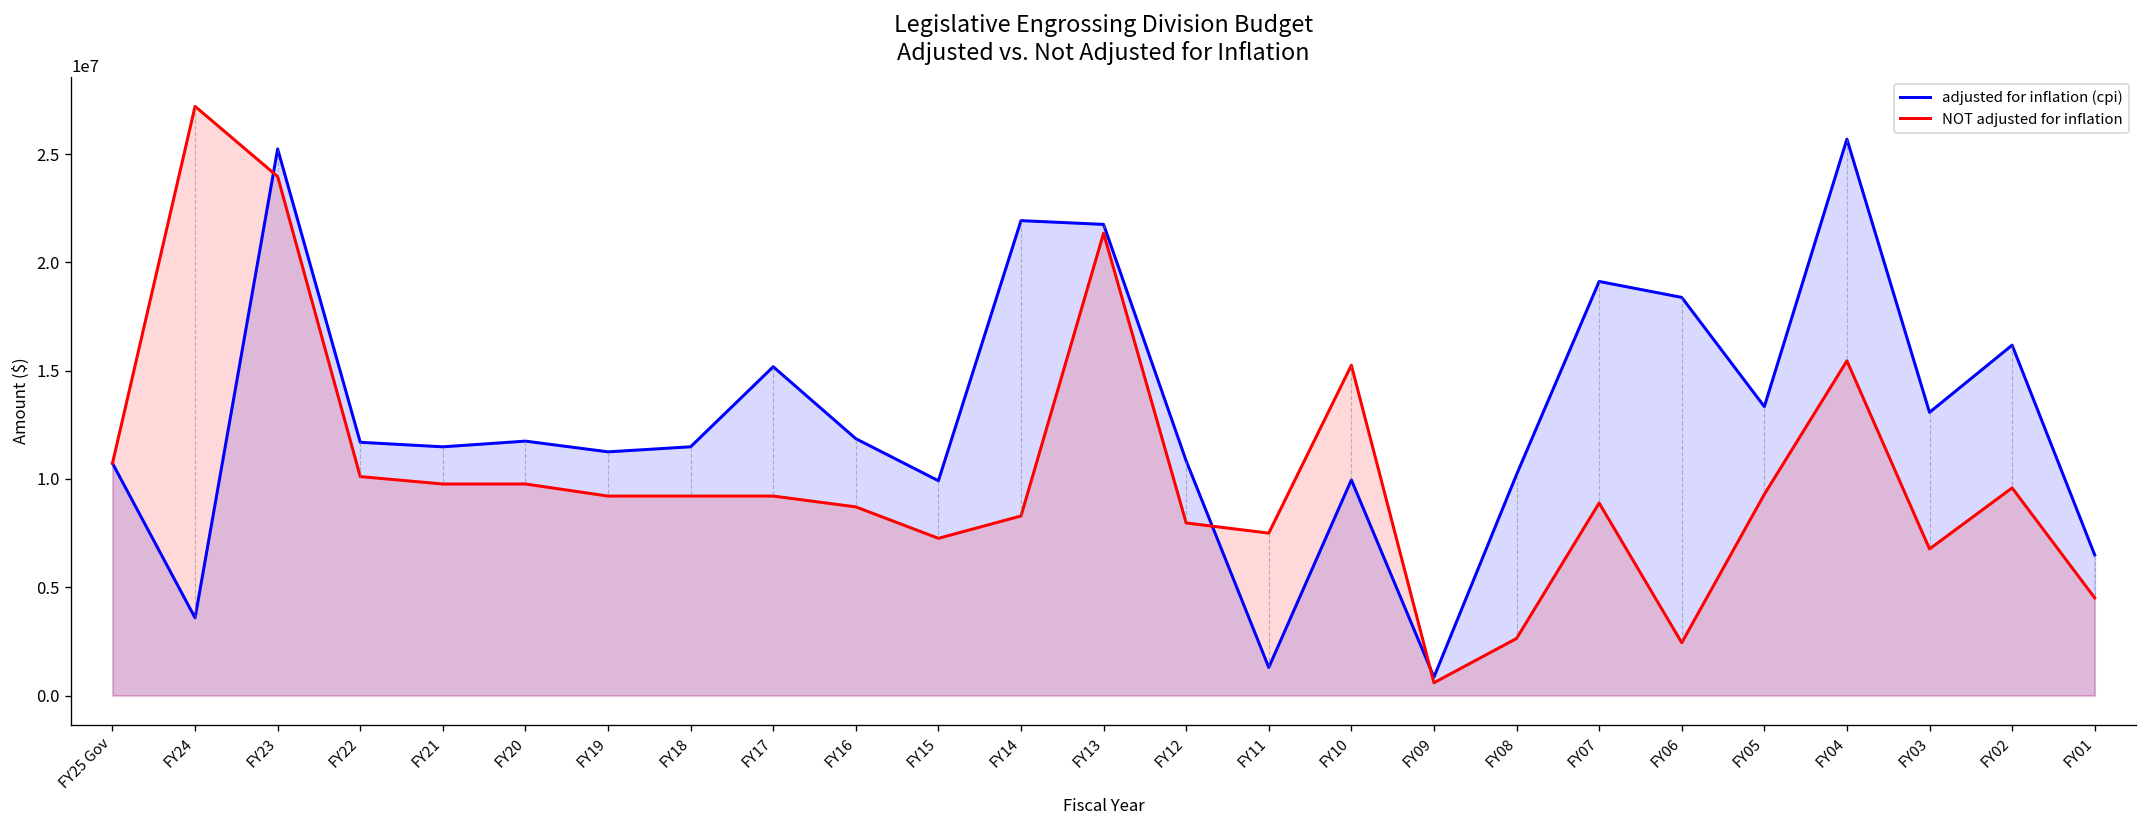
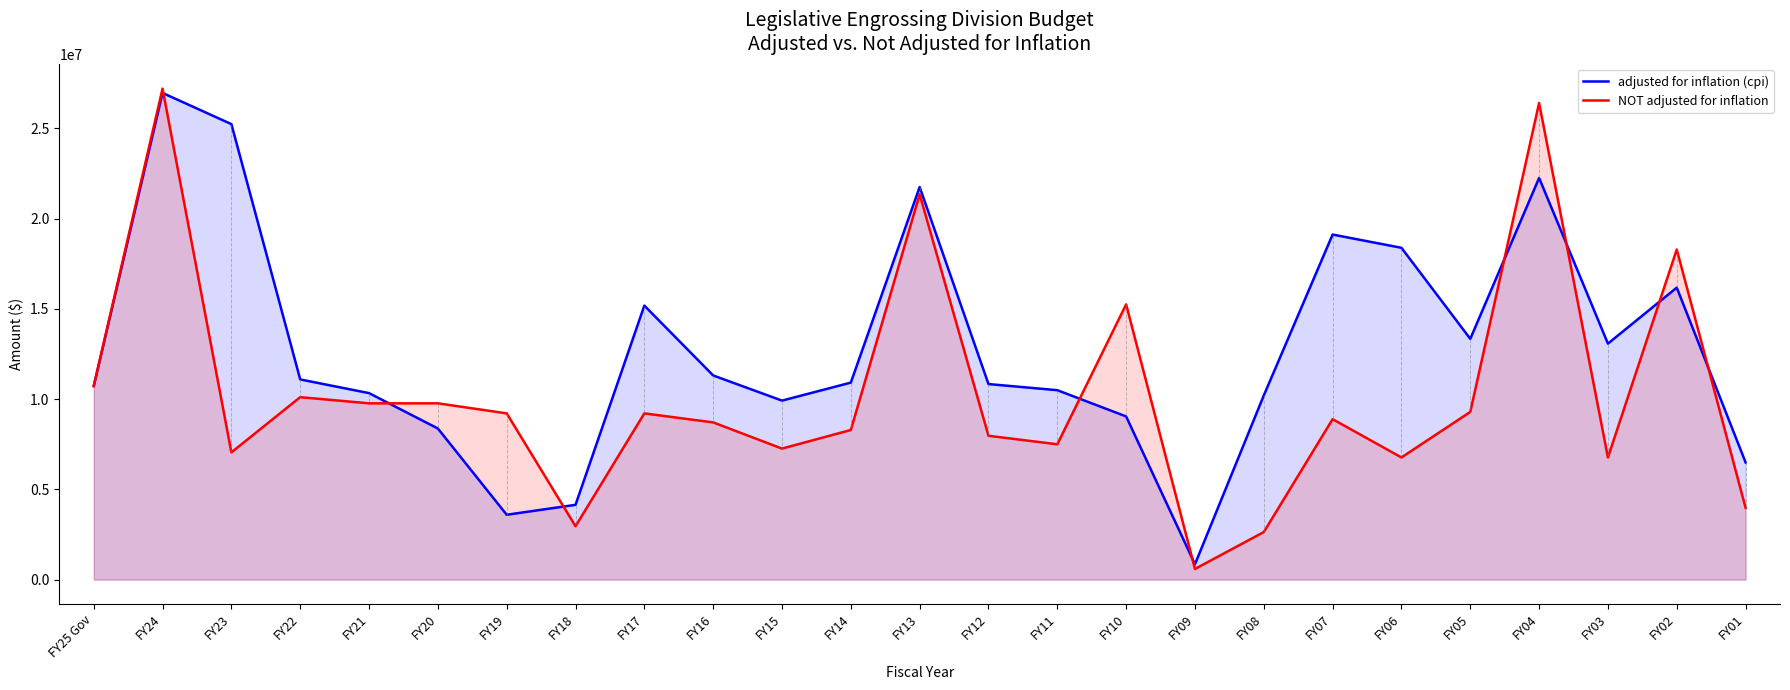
adjusted for inflation (cpi), FY24: 3600000 -> 27000000
NOT adjusted for inflation, FY23: 24000000 -> 7000000
adjusted for inflation (cpi), FY22: 11700000 -> 11100000
adjusted for inflation (cpi), FY21: 11500000 -> 10300000
adjusted for inflation (cpi), FY20: 11700000 -> 8400000
adjusted for inflation (cpi), FY19: 11300000 -> 3600000
adjusted for inflation (cpi), FY18: 11500000 -> 4100000
NOT adjusted for inflation, FY18: 9200000 -> 3000000
adjusted for inflation (cpi), FY16: 11900000 -> 11300000
adjusted for inflation (cpi), FY14: 21900000 -> 10900000
adjusted for inflation (cpi), FY11: 1300000 -> 10500000
adjusted for inflation (cpi), FY10: 10000000 -> 9000000
NOT adjusted for inflation, FY06: 2400000 -> 6800000
adjusted for inflation (cpi), FY04: 25700000 -> 22300000
NOT adjusted for inflation, FY04: 15500000 -> 26400000
NOT adjusted for inflation, FY02: 9600000 -> 18300000
NOT adjusted for inflation, FY01: 4500000 -> 4000000
